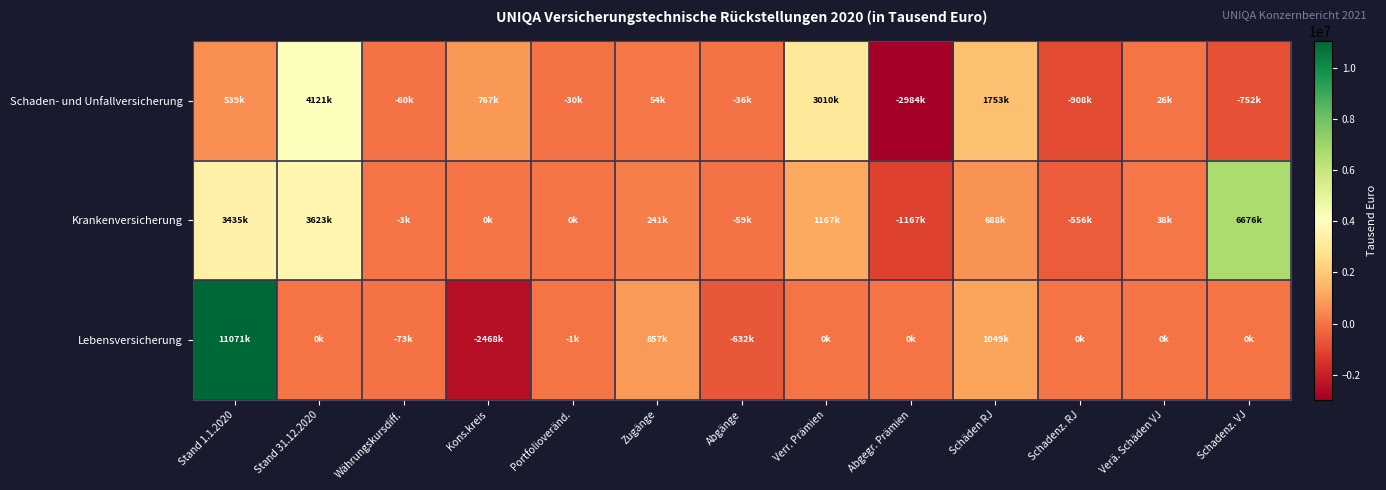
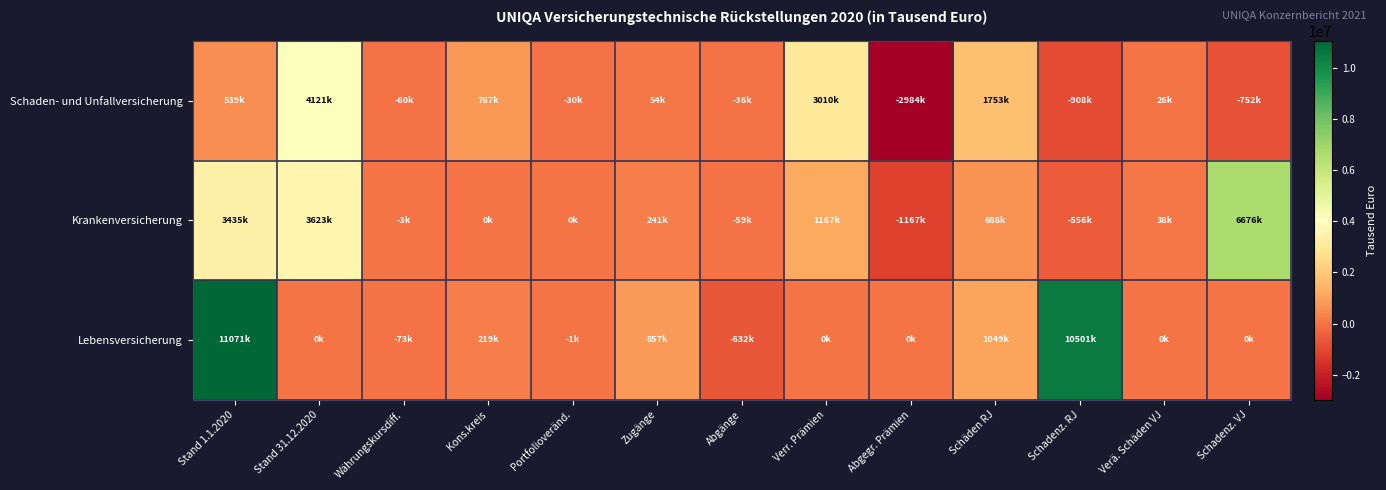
Lebensversicherung, Kons.kreis: -2468k -> 219k
Lebensversicherung, Schadenz. RJ: 0k -> 10501k
